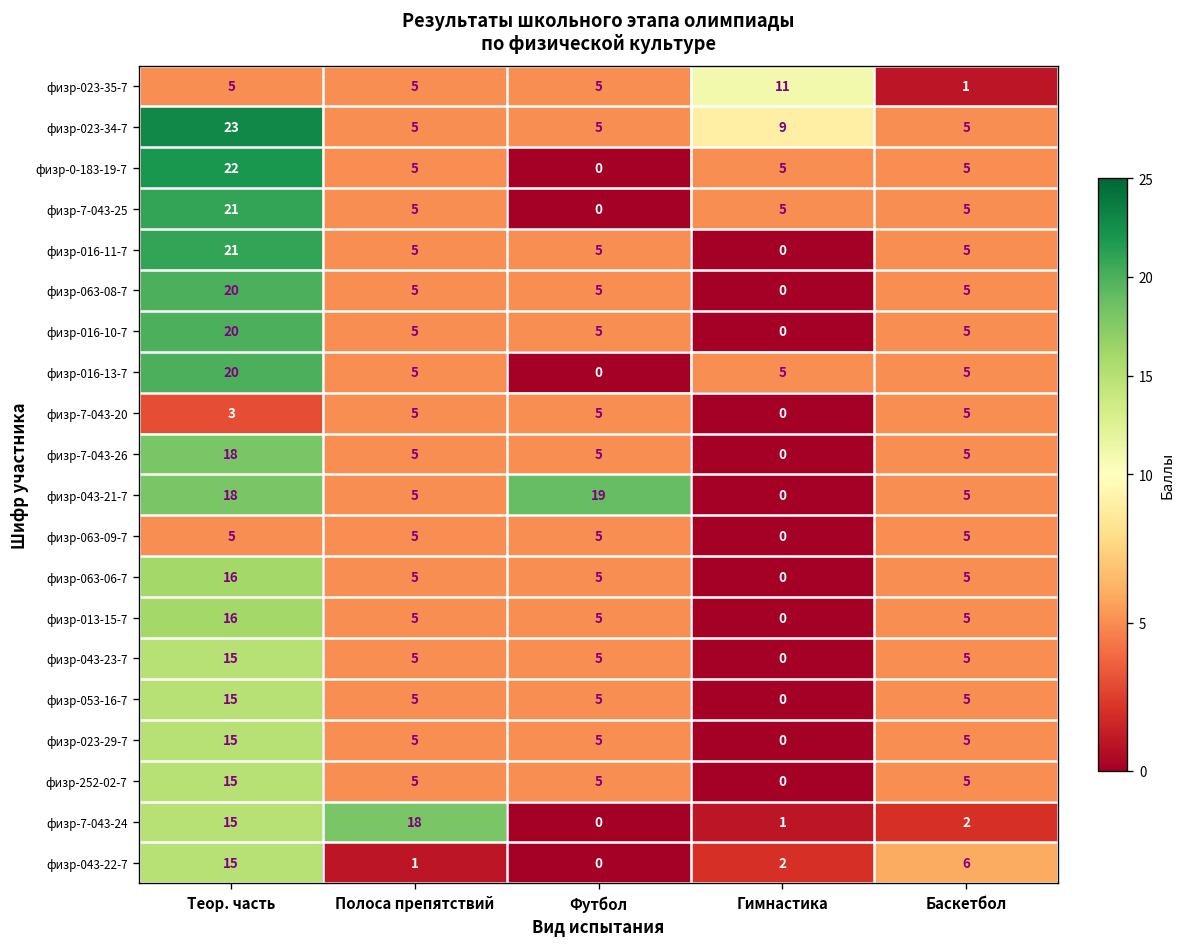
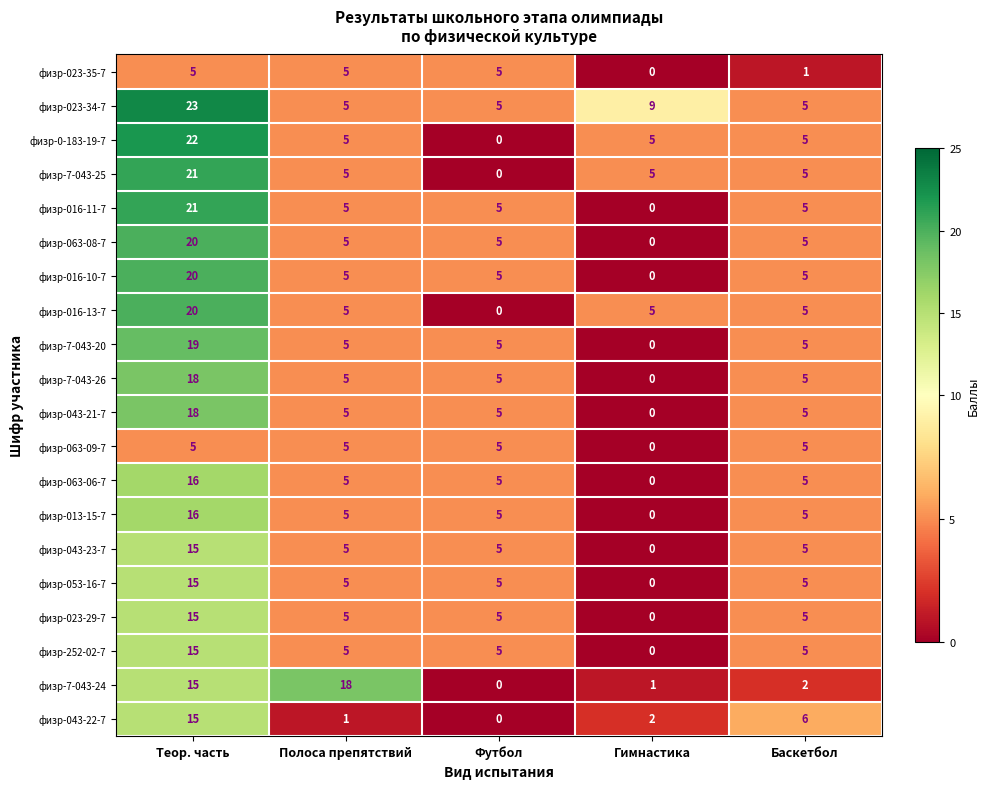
физр-023-35-7, Гимнастика: 11 -> 0
физр-7-043-20, Теор. часть: 3 -> 19
физр-043-21-7, Футбол: 19 -> 5
